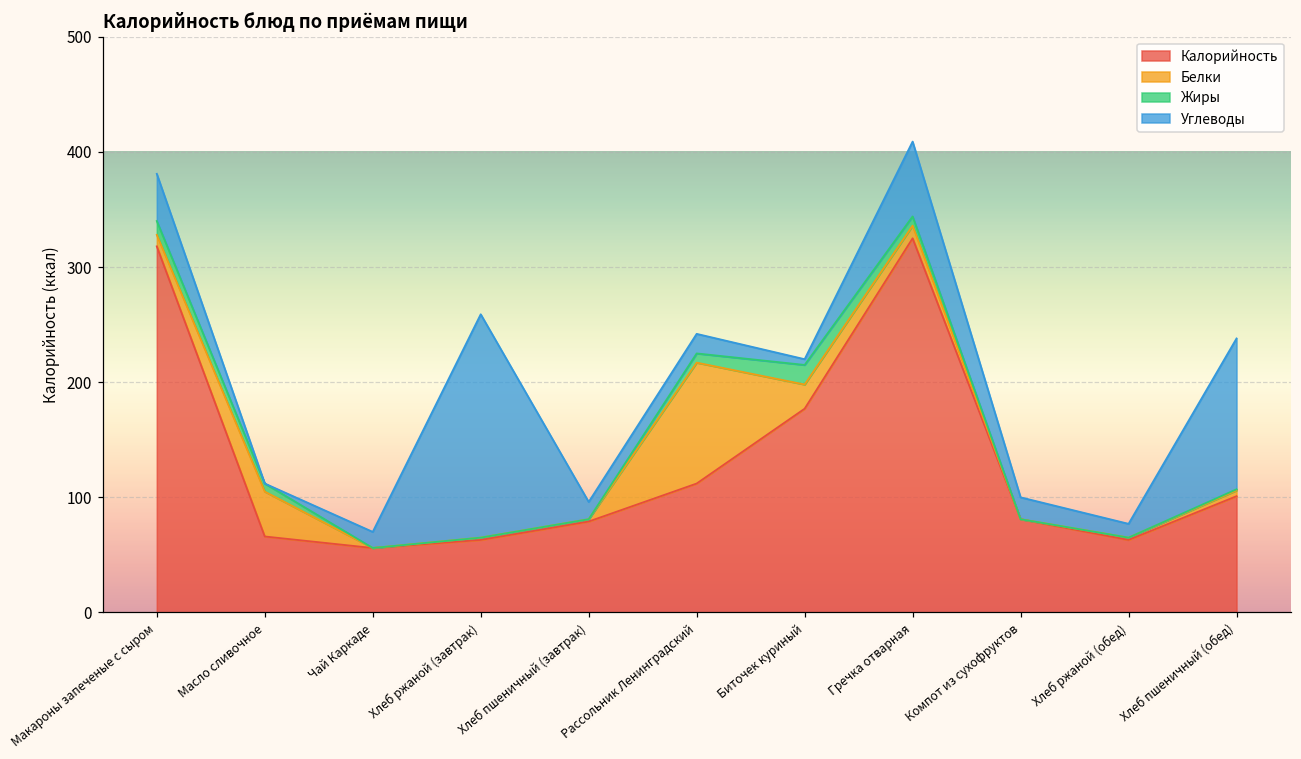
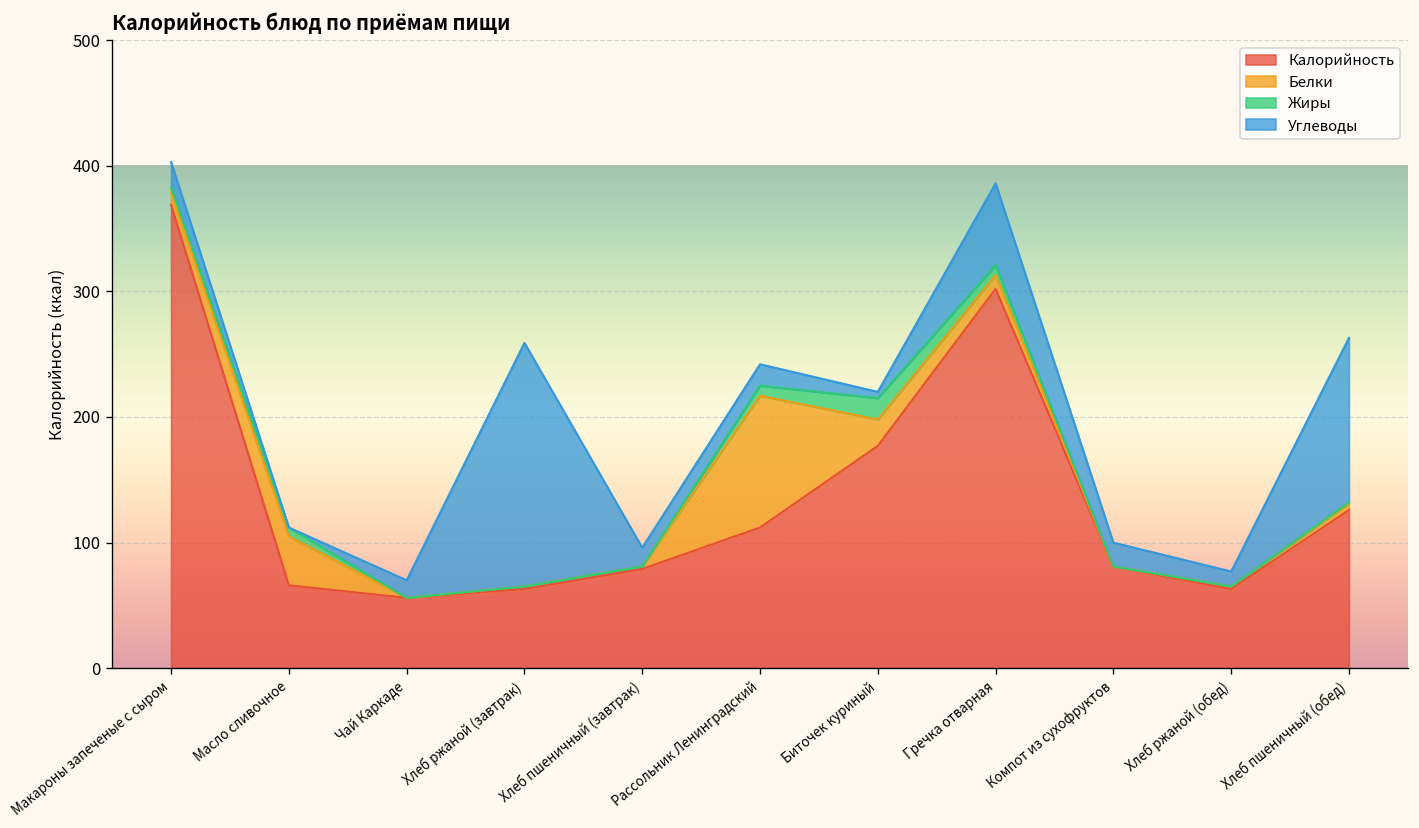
Калорийность, Макароны запеченые с сыром: 318 -> 369
Жиры, Макароны запеченые с сыром: 12 -> 4
Углеводы, Макароны запеченые с сыром: 41 -> 20
Калорийность, Гречка отварная: 325 -> 302
Калорийность, Хлеб пшеничный (обед): 101 -> 126
